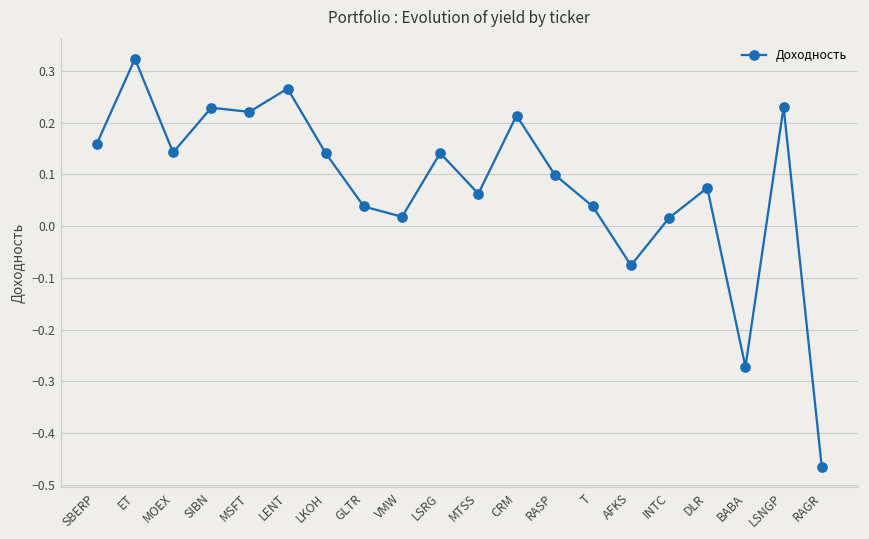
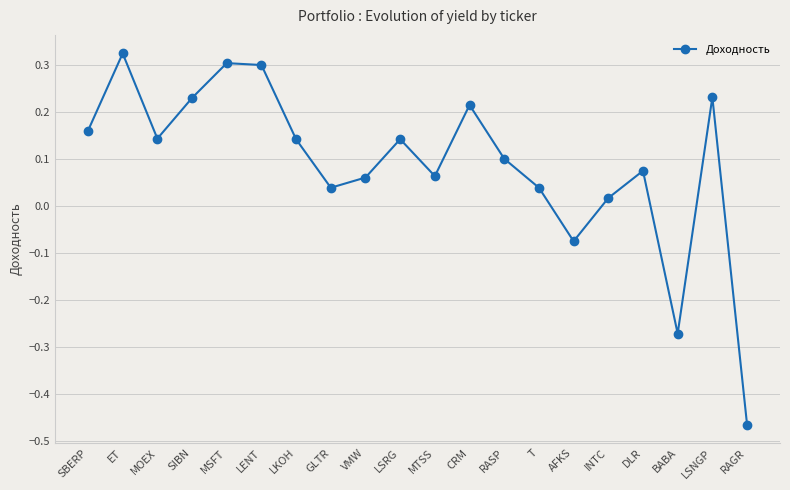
MSFT: 0.22 -> 0.30
LENT: 0.27 -> 0.30
VMW: 0.02 -> 0.06
